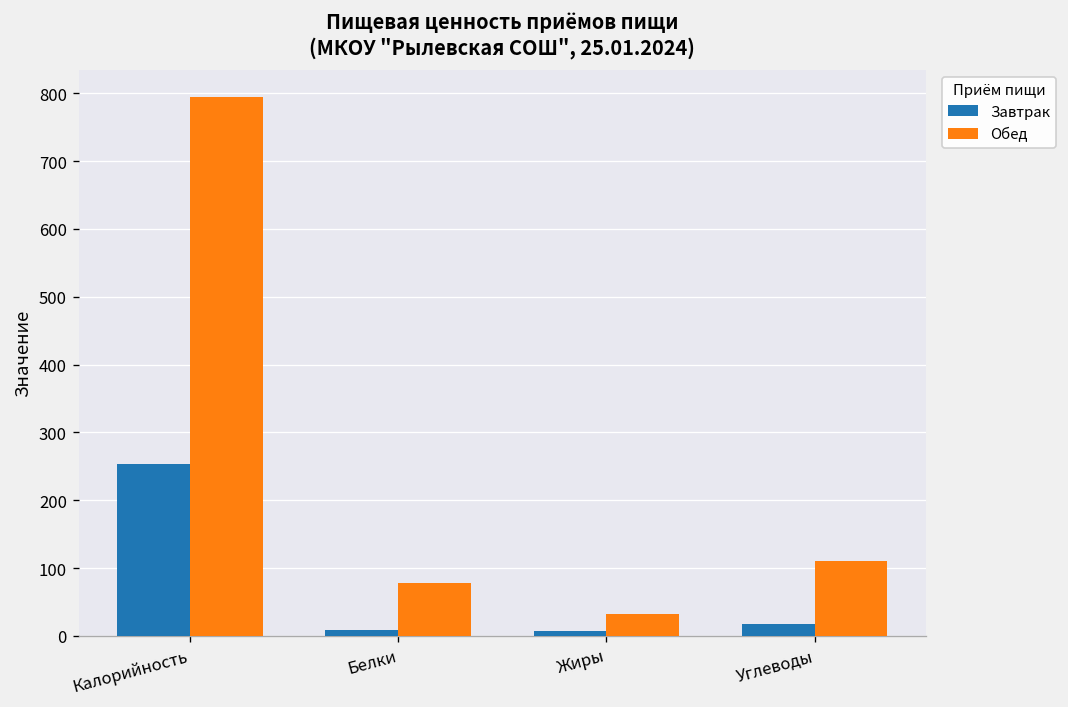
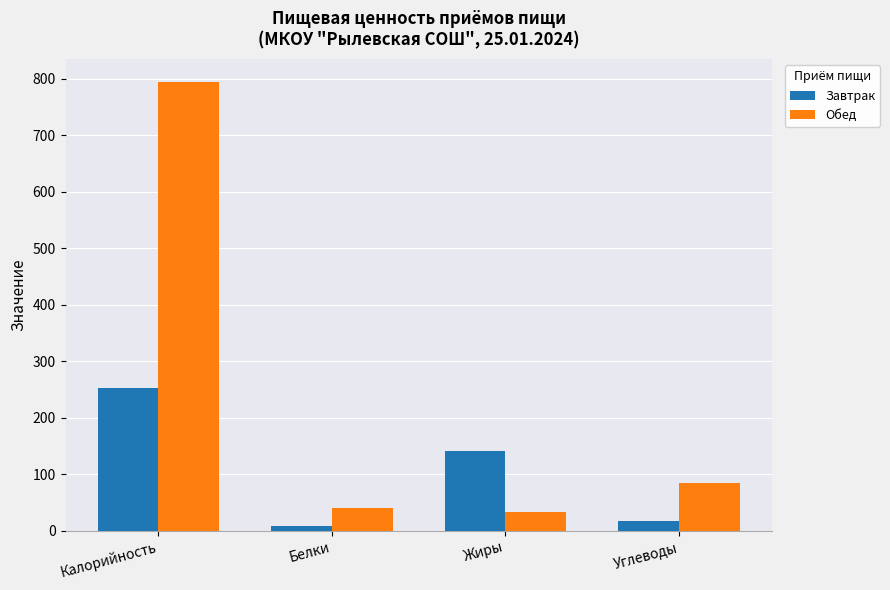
Обед, Белки: 80 -> 40
Завтрак, Жиры: 10 -> 140
Обед, Углеводы: 110 -> 80
